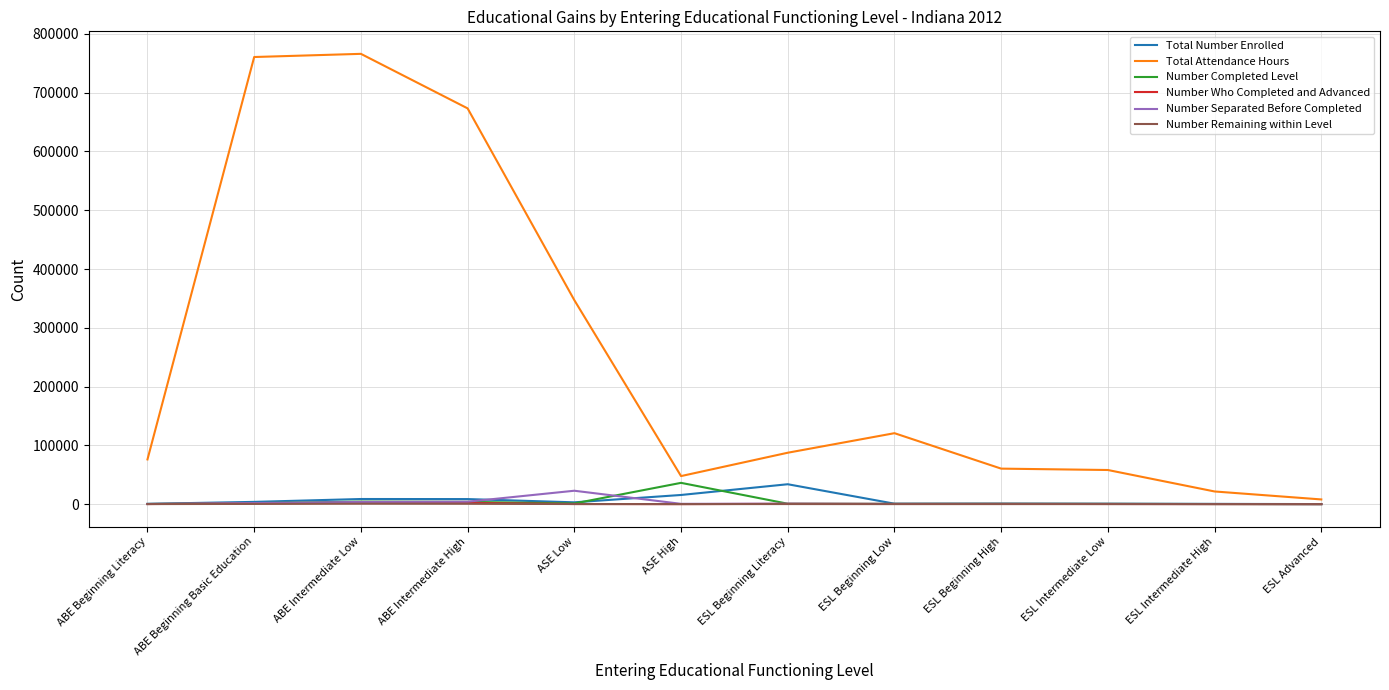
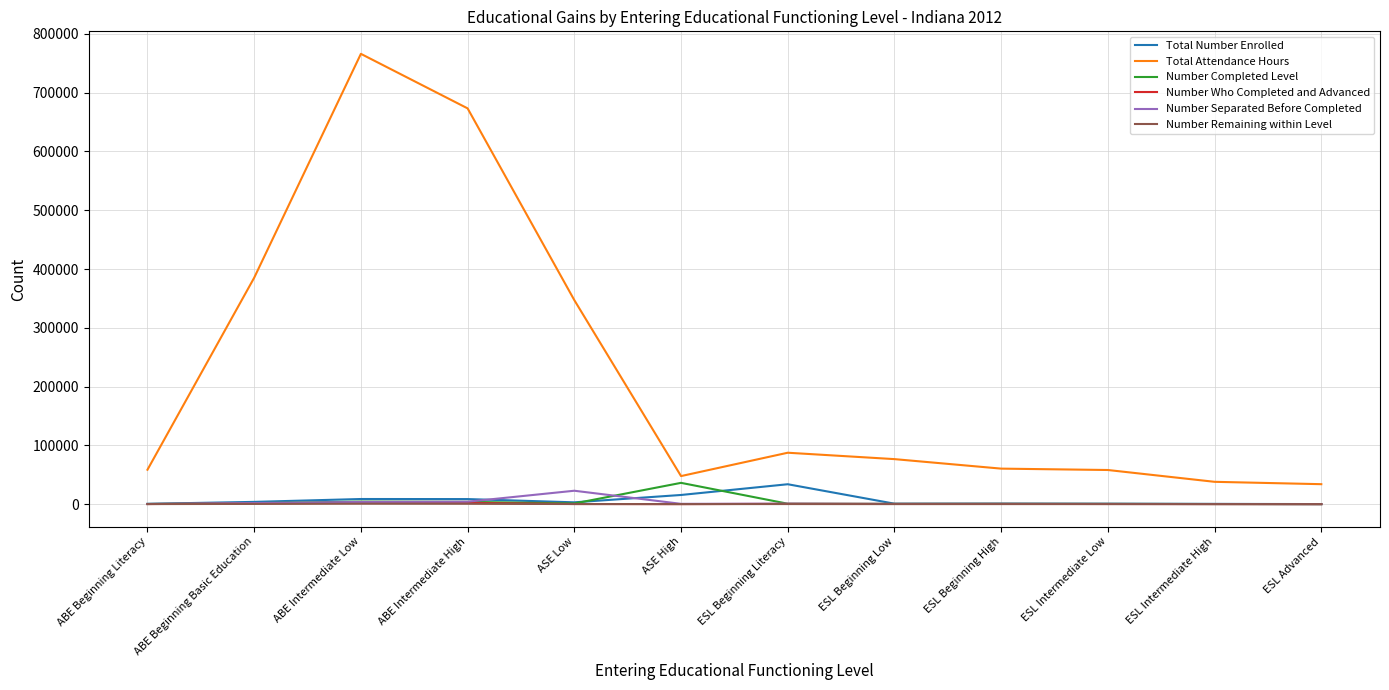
Total Attendance Hours, ABE Beginning Literacy: 80000 -> 60000
Total Attendance Hours, ABE Beginning Basic Education: 760000 -> 390000
Total Attendance Hours, ESL Beginning Low: 120000 -> 80000
Total Attendance Hours, ESL Intermediate High: 20000 -> 40000
Total Attendance Hours, ESL Advanced: 10000 -> 30000
